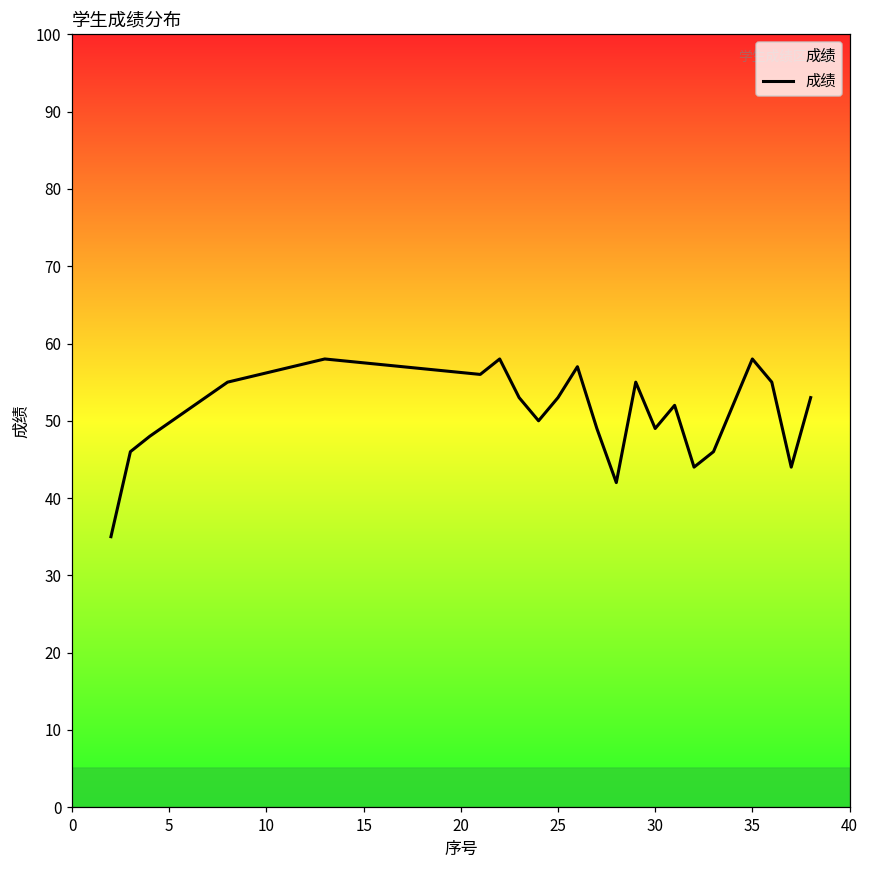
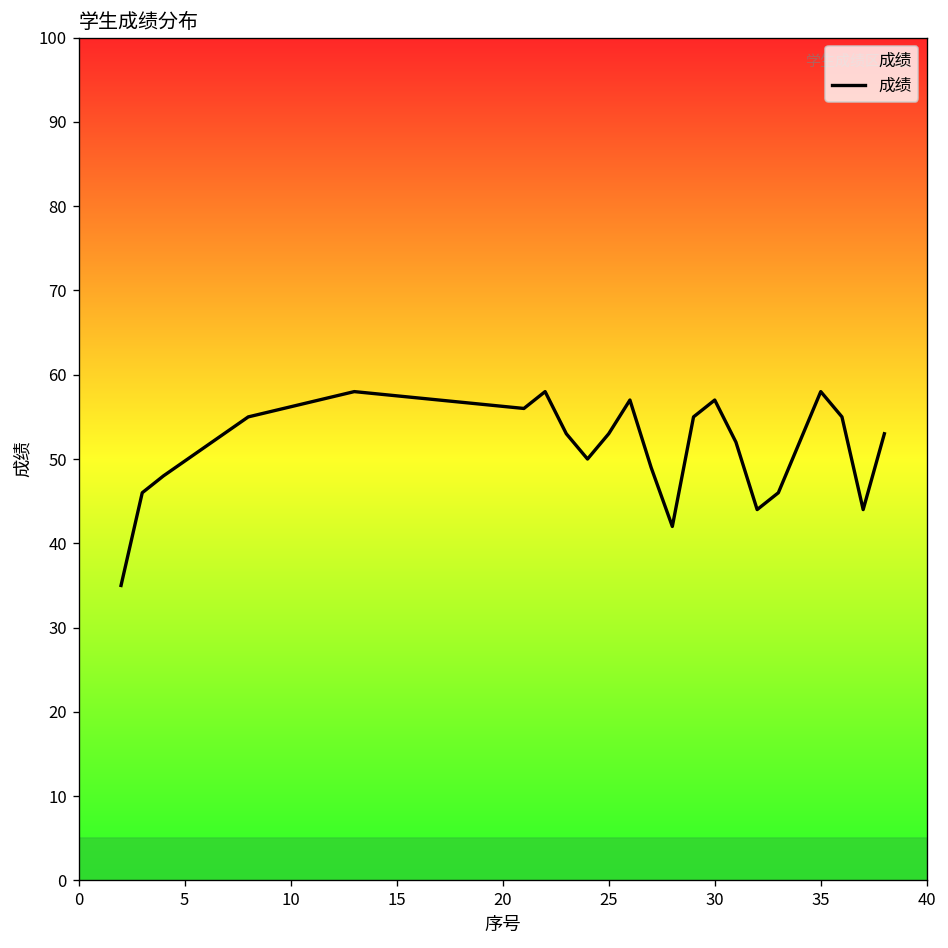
30: 49 -> 57
